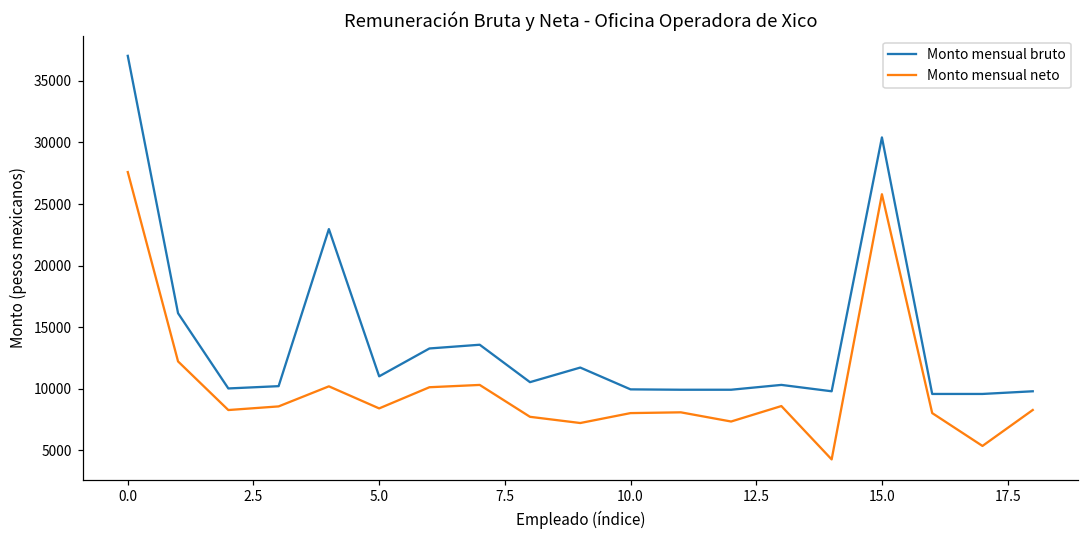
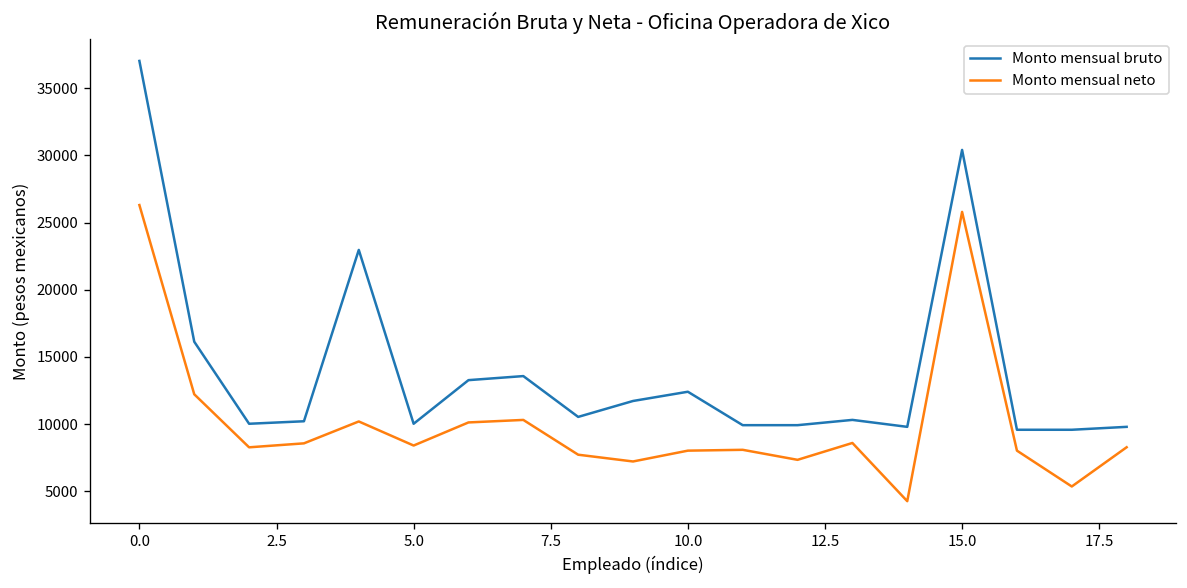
Monto mensual neto, 0.0: 27600 -> 26300
Monto mensual bruto, 5.0: 11000 -> 10000
Monto mensual bruto, 10.0: 9900 -> 12400
